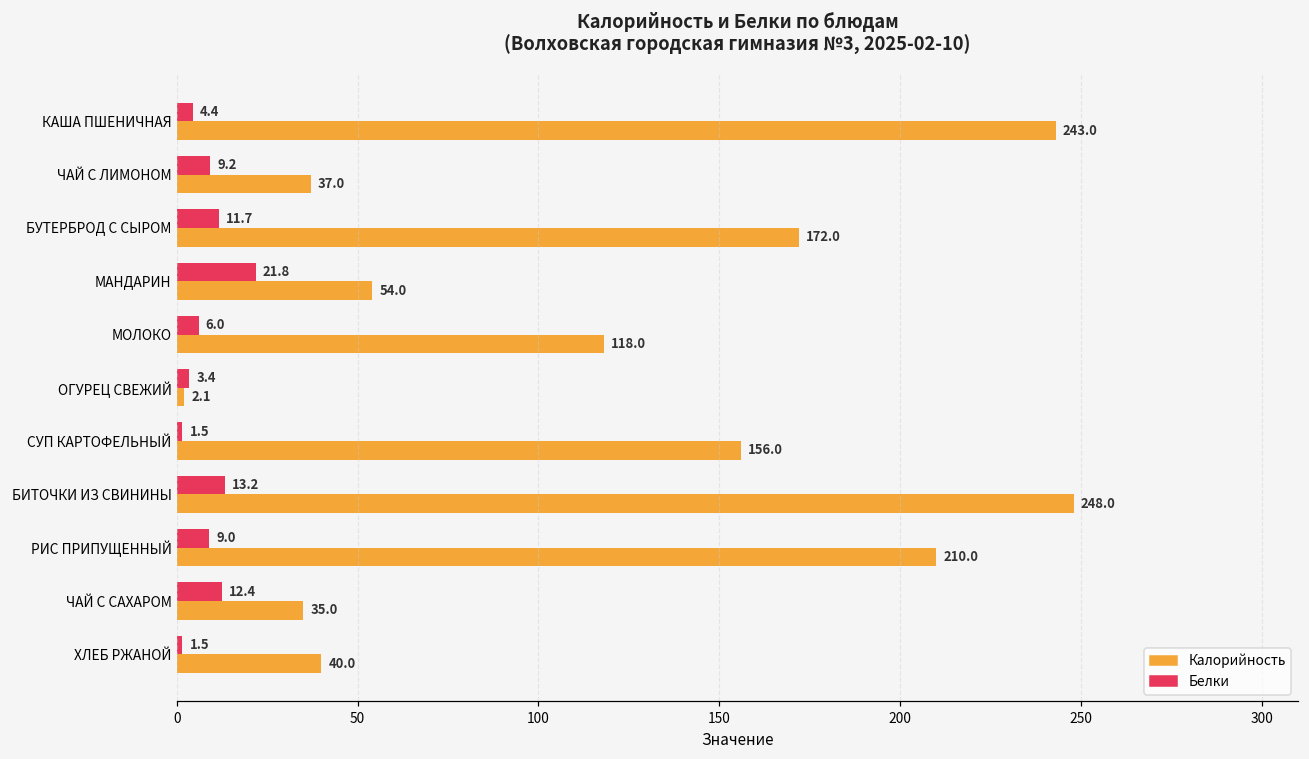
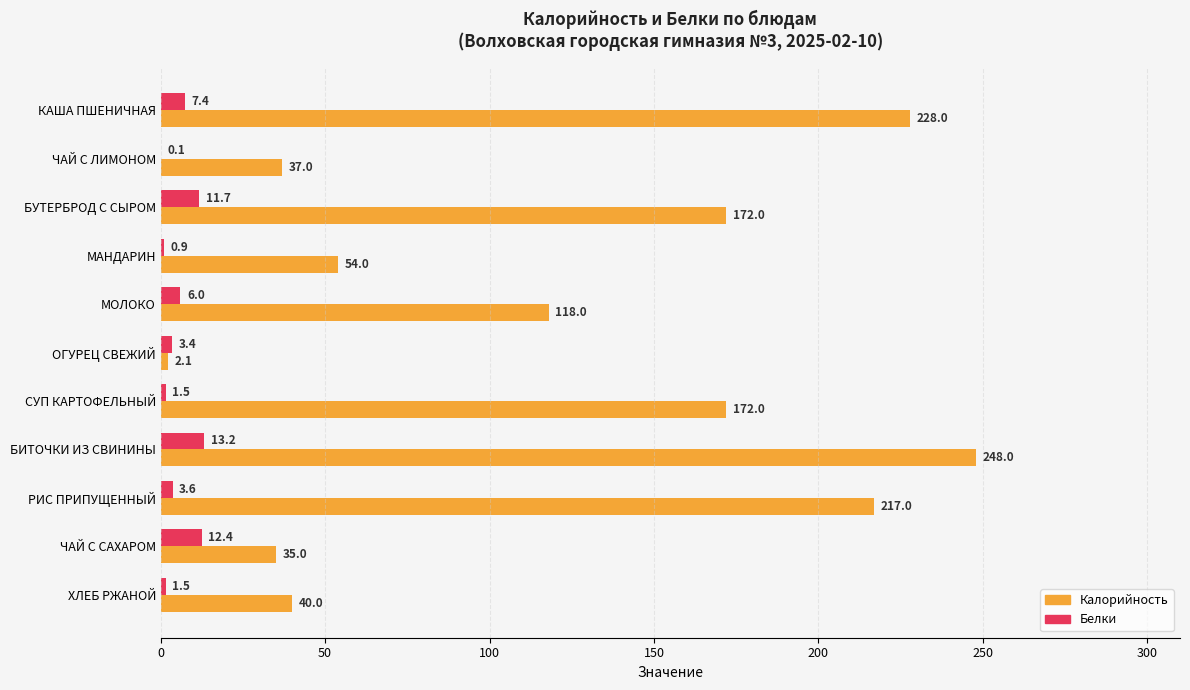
Белки, КАША ПШЕНИЧНАЯ: 4.4 -> 7.4
Калорийность, КАША ПШЕНИЧНАЯ: 243.0 -> 228.0
Белки, ЧАЙ С ЛИМОНОМ: 9.2 -> 0.1
Белки, МАНДАРИН: 21.8 -> 0.9
Калорийность, СУП КАРТОФЕЛЬНЫЙ: 156.0 -> 172.0
Белки, РИС ПРИПУЩЕННЫЙ: 9.0 -> 3.6
Калорийность, РИС ПРИПУЩЕННЫЙ: 210.0 -> 217.0
